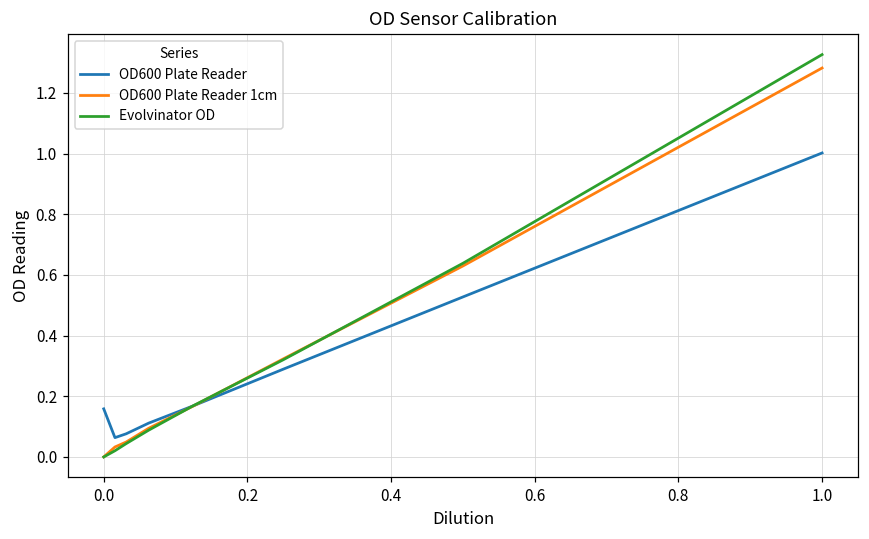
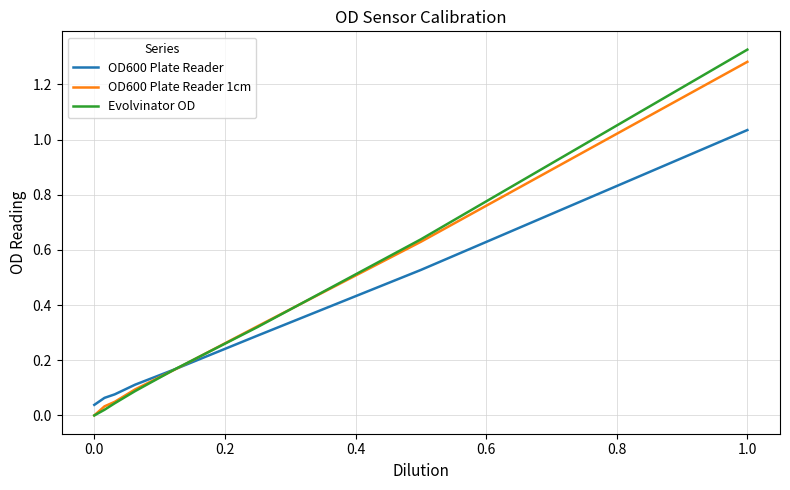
OD600 Plate Reader, 0.0: 0.16 -> 0.04
OD600 Plate Reader, 1.0: 1.00 -> 1.03
